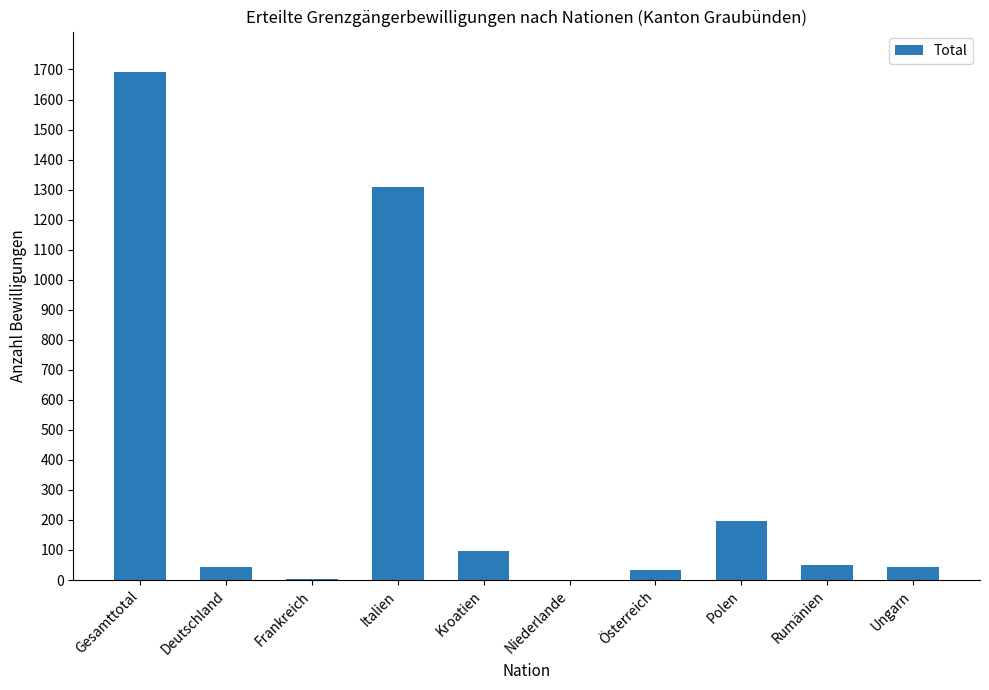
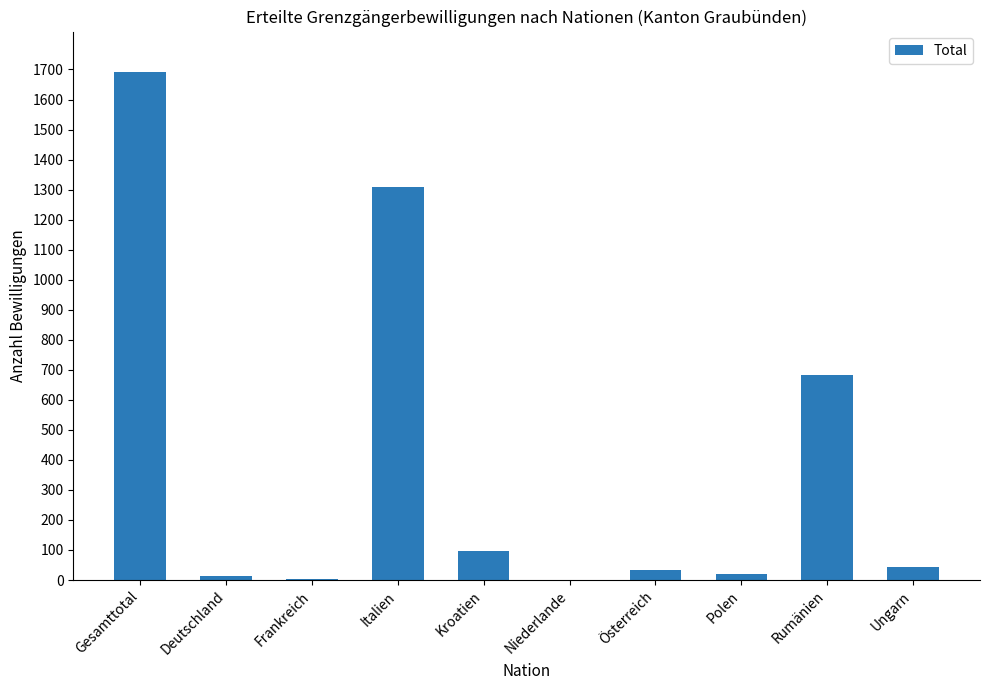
Deutschland: 40 -> 20
Polen: 200 -> 20
Rumänien: 50 -> 680
